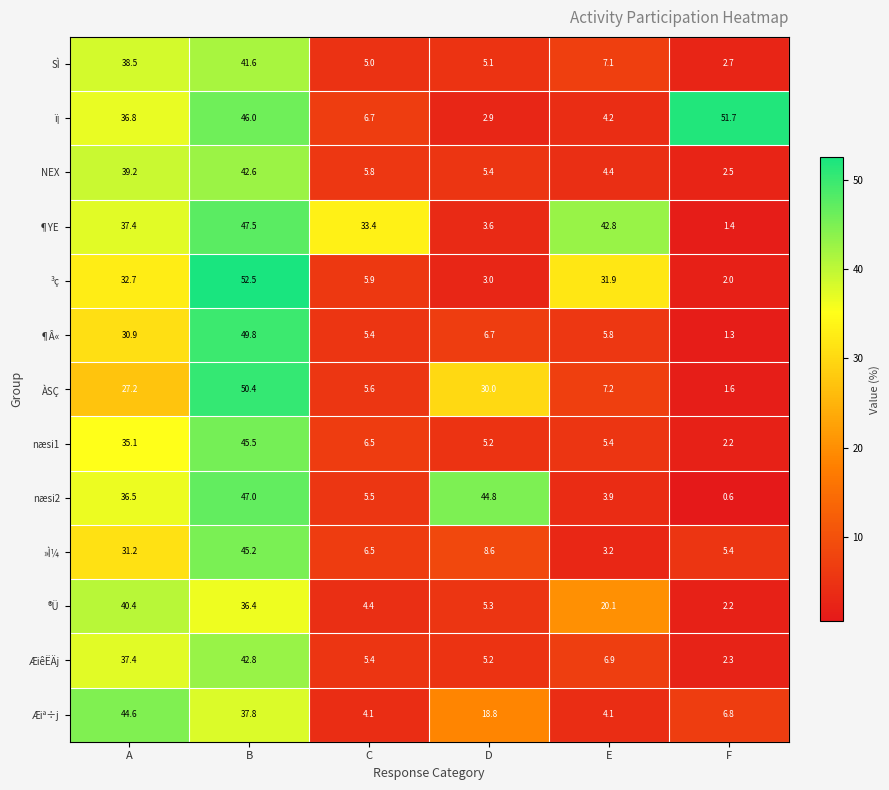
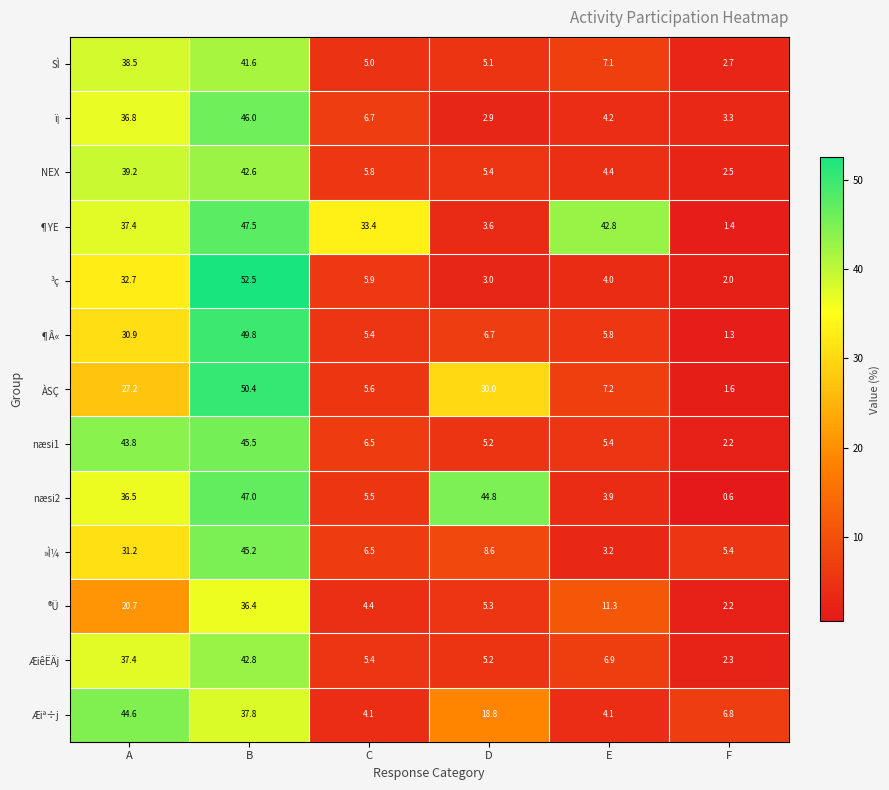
ï¡, F: 51.7 -> 3.3
³ç, E: 31.9 -> 4.0
næsi1, A: 35.1 -> 43.8
®Ü, A: 40.4 -> 20.7
®Ü, E: 20.1 -> 11.3
